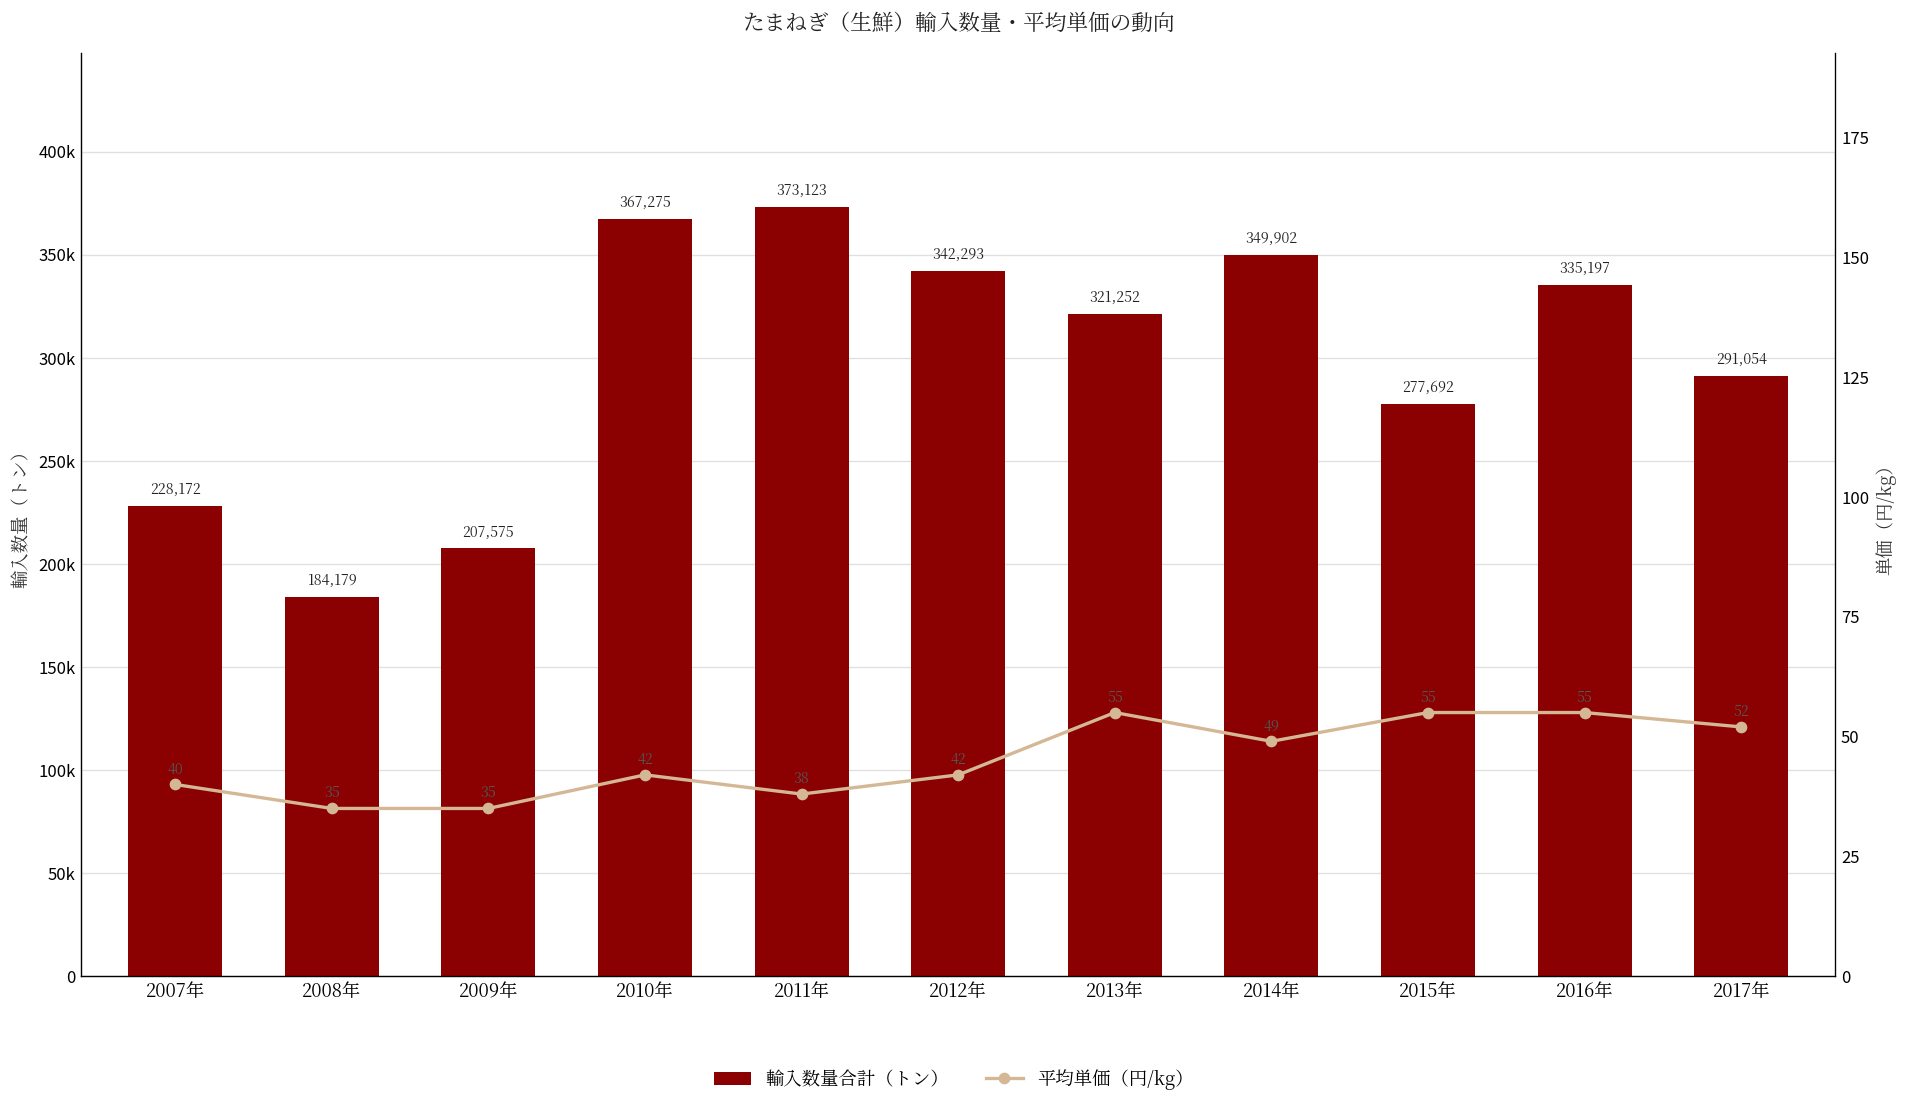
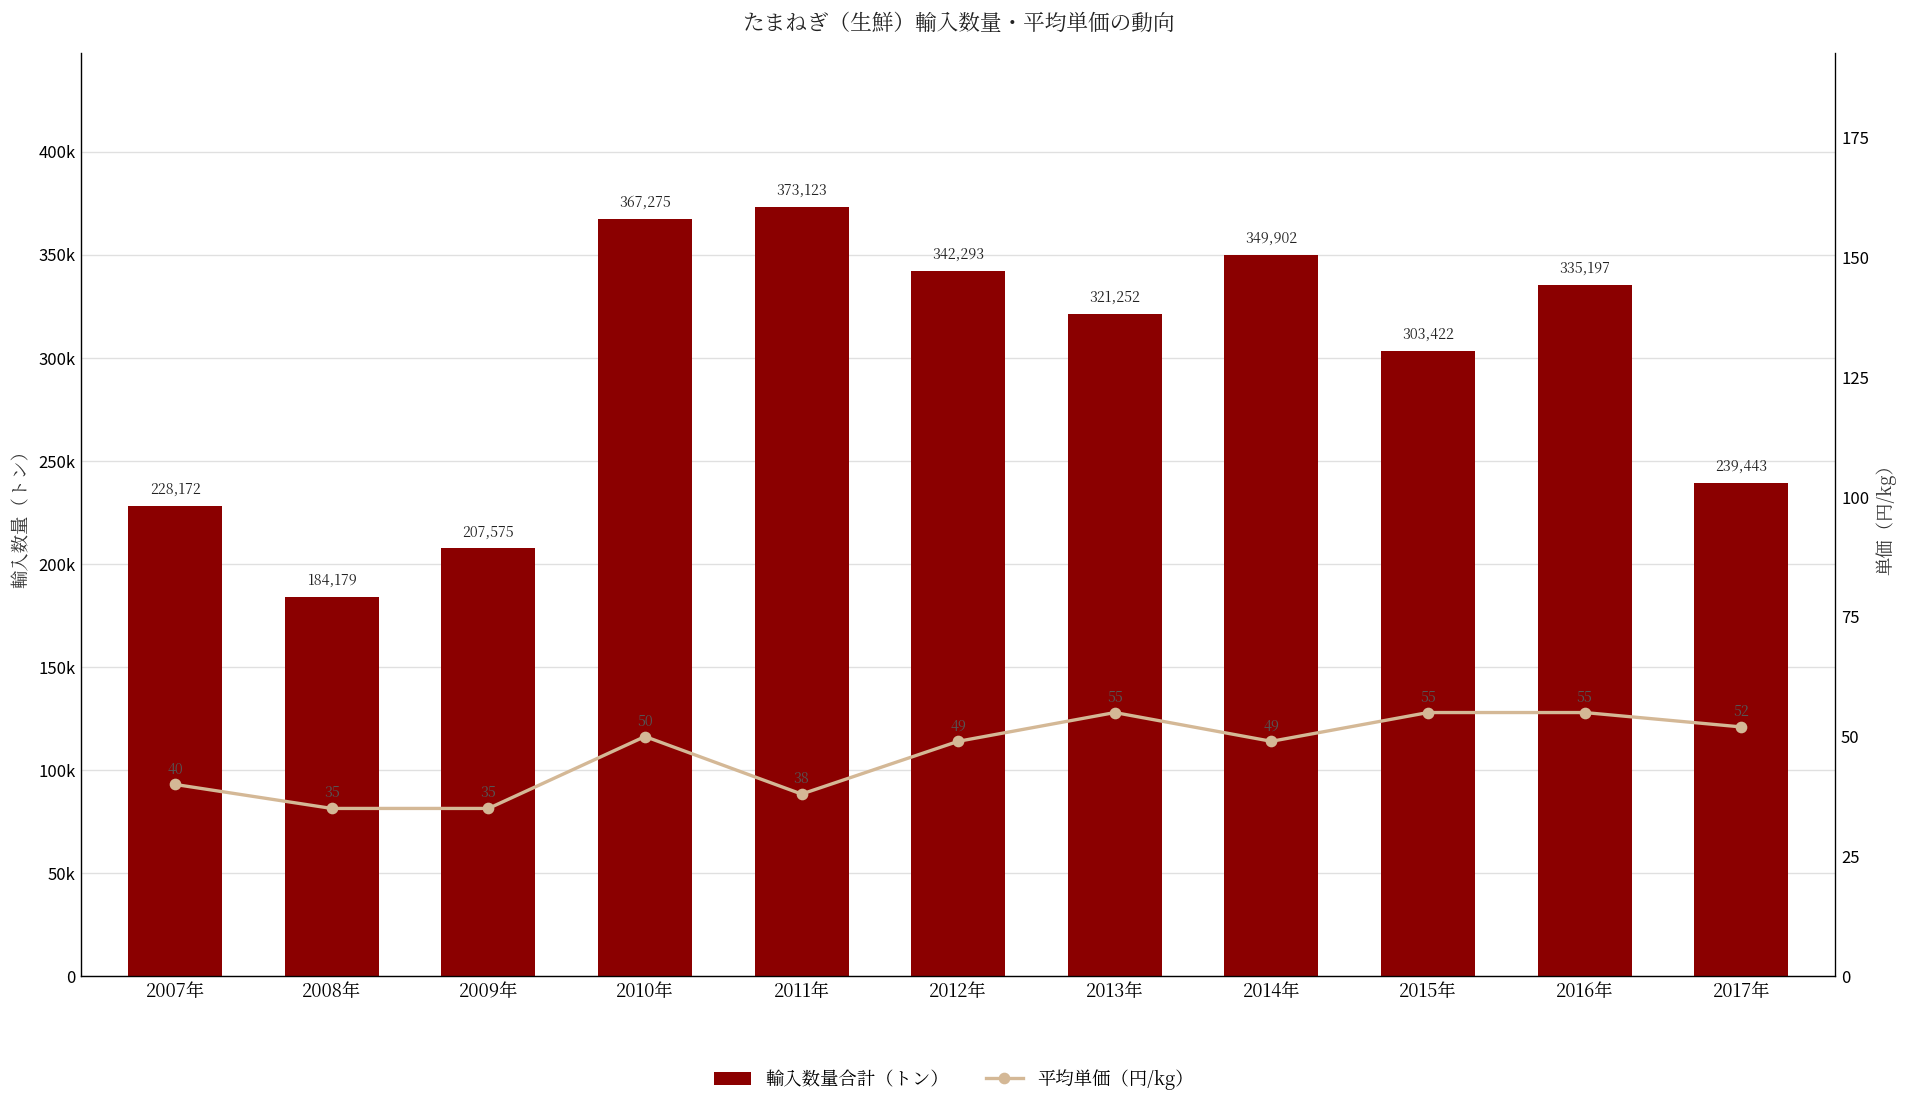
輸入数量合計（トン）, 2015年: 277,692 -> 303,422
輸入数量合計（トン）, 2017年: 291,054 -> 239,443
平均単価（円/kg）, 2010年: 42 -> 50
平均単価（円/kg）, 2012年: 42 -> 49
